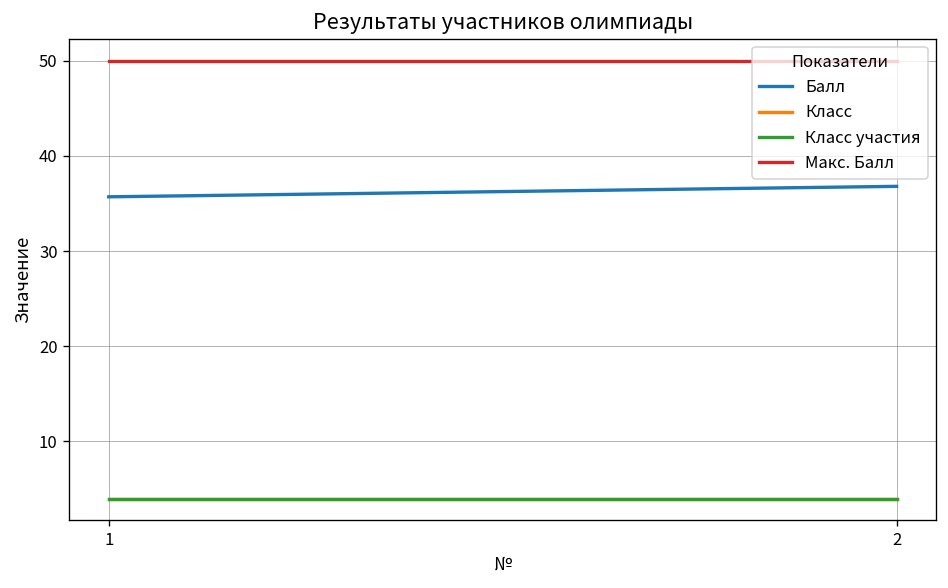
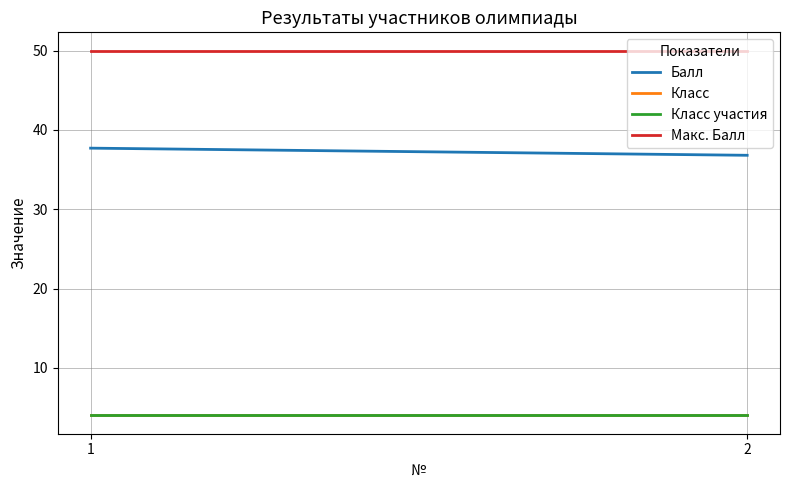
Балл, 1: 36 -> 38
